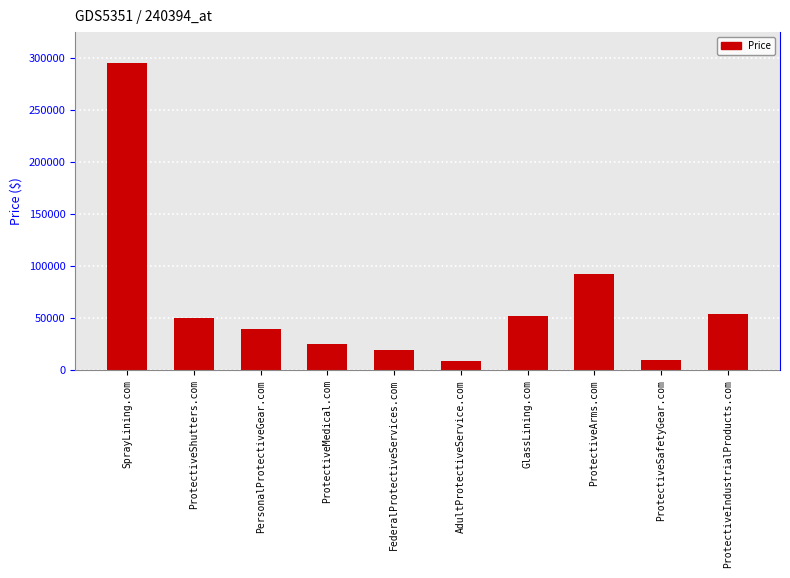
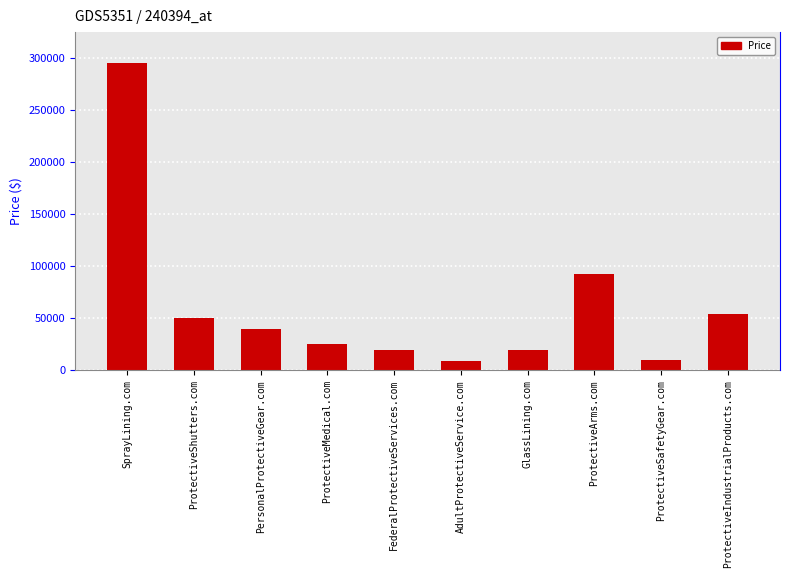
GlassLining.com: 52000 -> 20000
